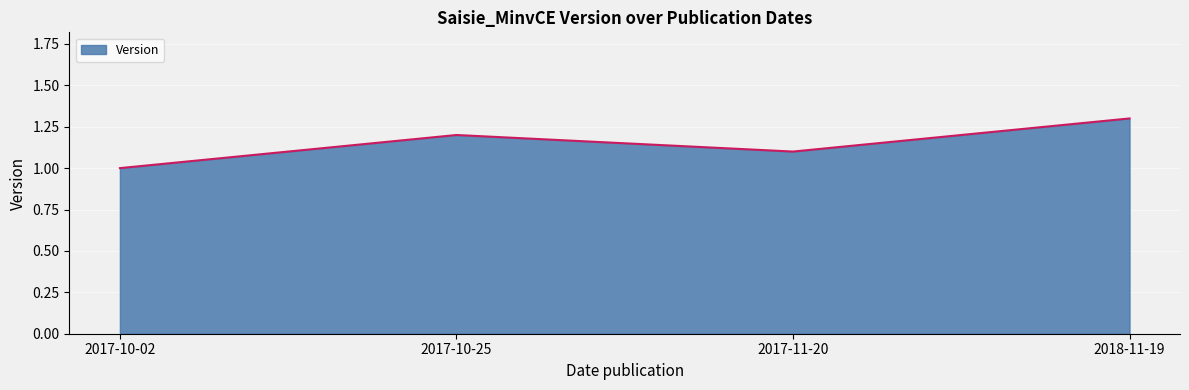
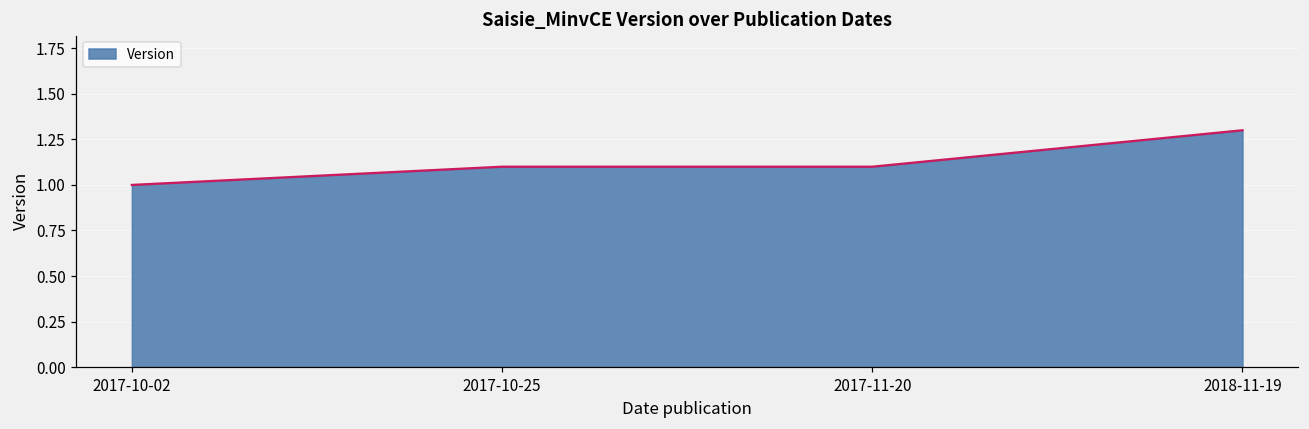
2017-10-25: 1.2 -> 1.1
